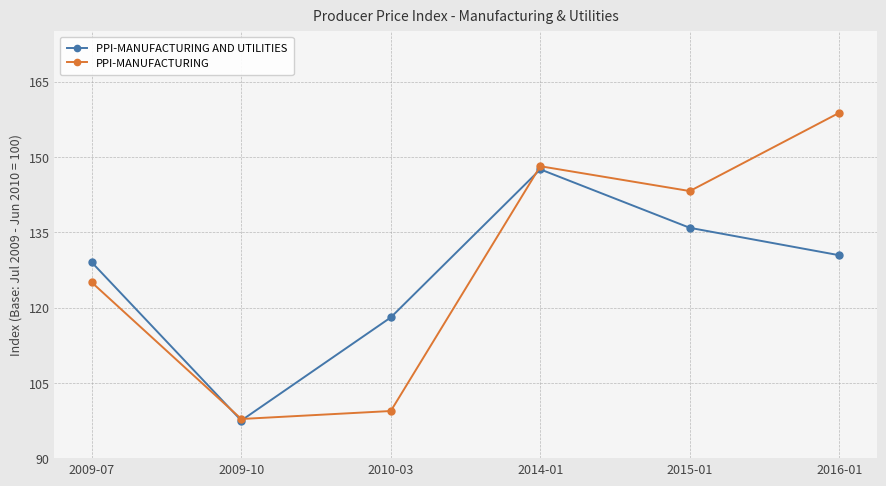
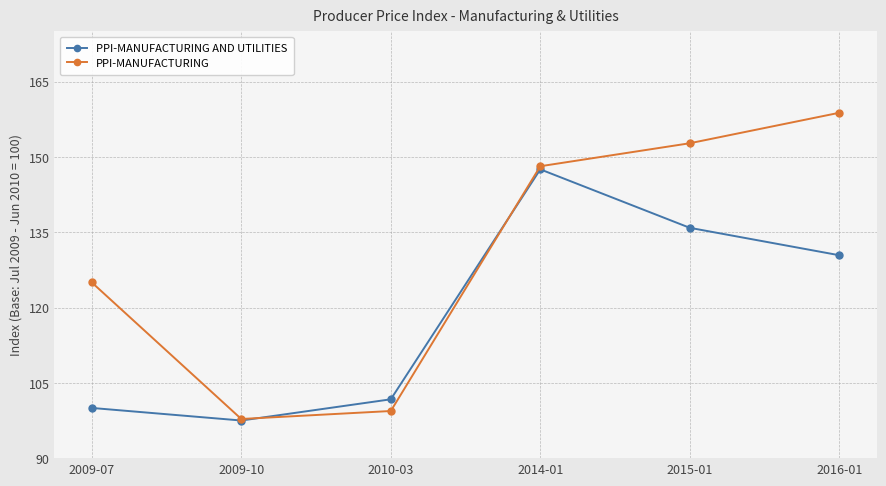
PPI-MANUFACTURING AND UTILITIES, 2009-07: 129 -> 100
PPI-MANUFACTURING AND UTILITIES, 2010-03: 118 -> 102
PPI-MANUFACTURING, 2015-01: 143 -> 153
